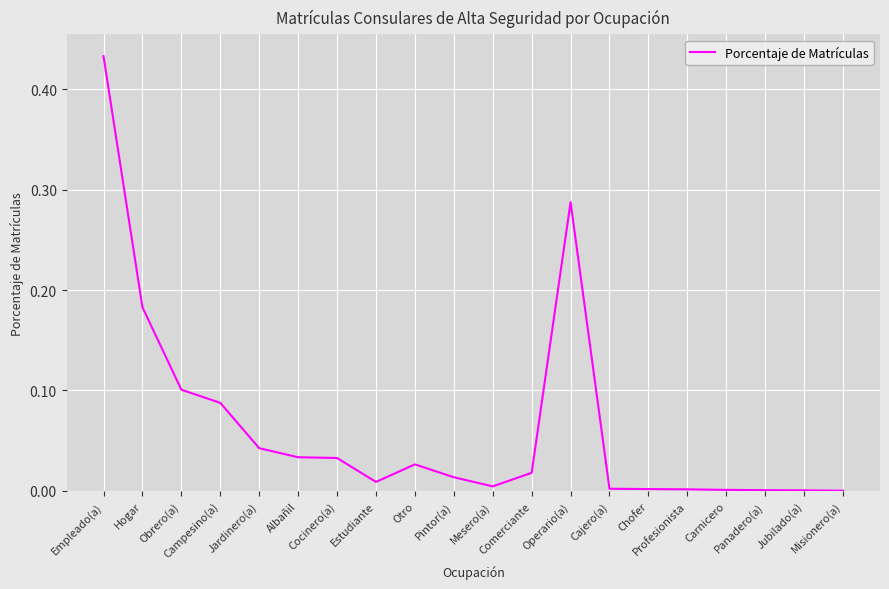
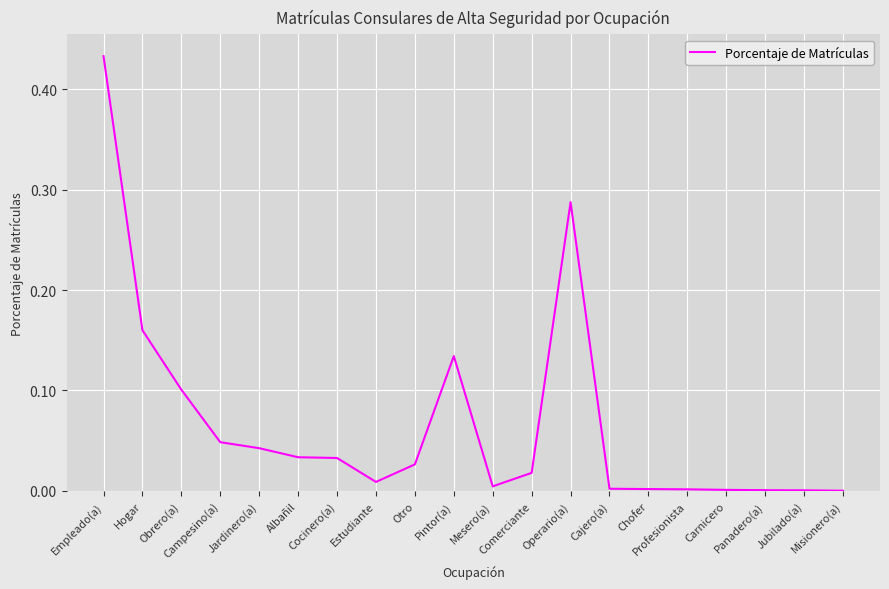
Hogar: 0.183 -> 0.160
Campesino(a): 0.088 -> 0.049
Pintor(a): 0.014 -> 0.134
